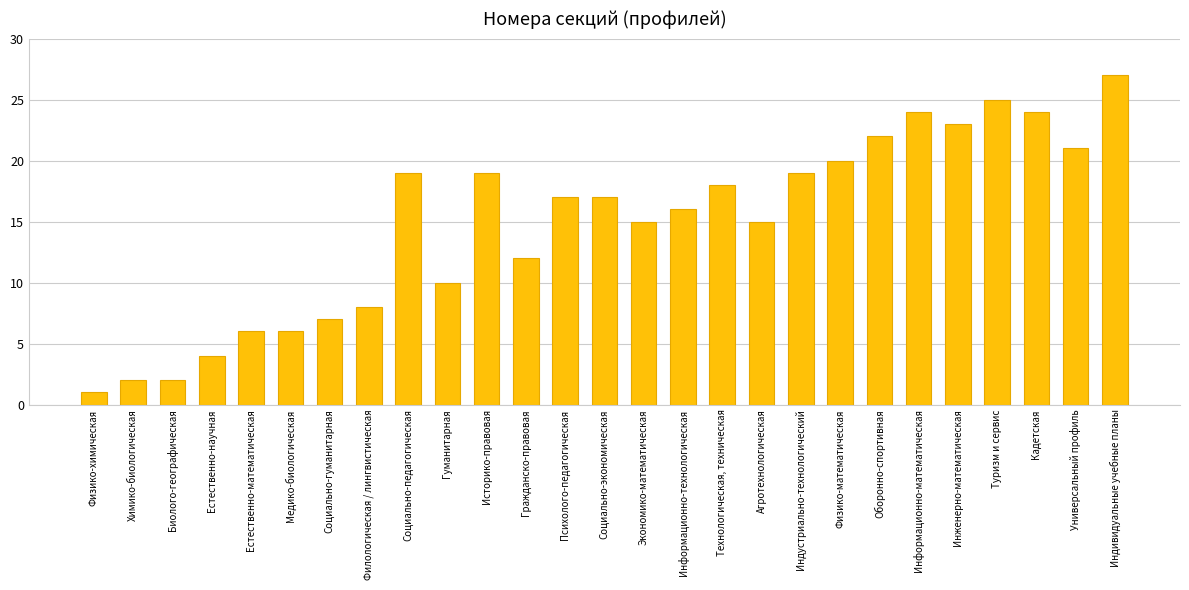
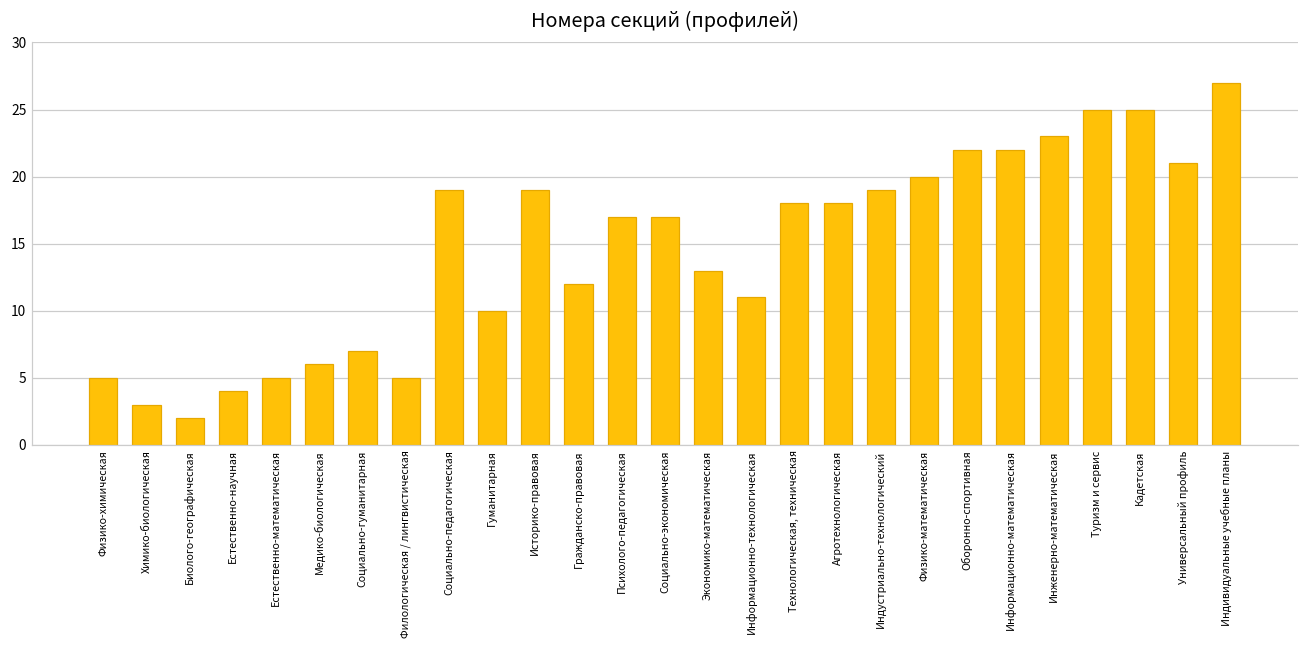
Физико-химическая: 1 -> 5
Химико-биологическая: 2 -> 3
Естественно-математическая: 6 -> 5
Филологическая / лингвистическая: 8 -> 5
Экономико-математическая: 15 -> 13
Информационно-технологическая: 16 -> 11
Агротехнологическая: 15 -> 18
Информационно-математическая: 24 -> 22
Кадетская: 24 -> 25
